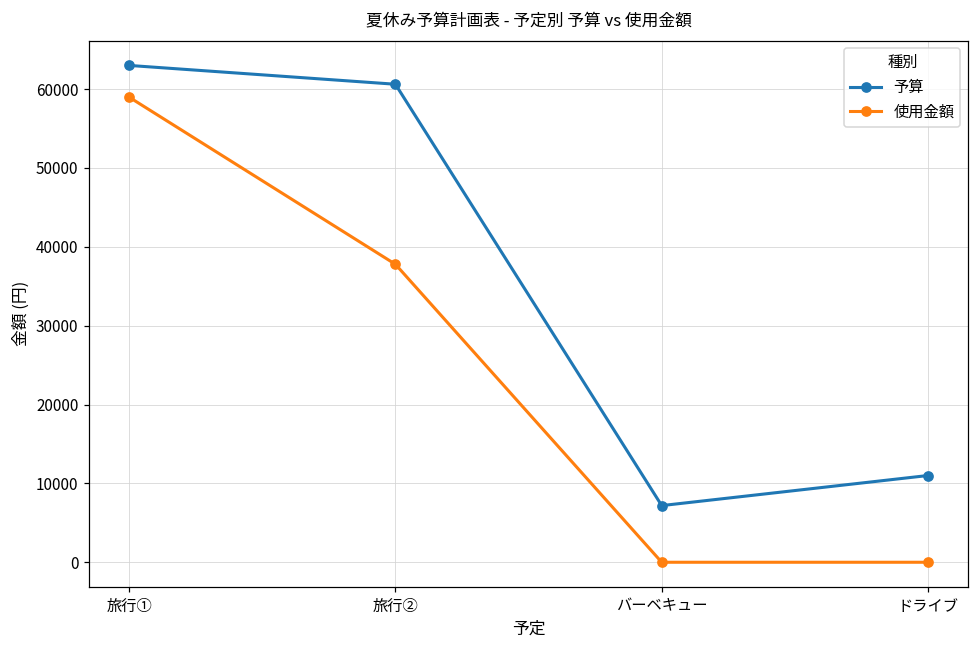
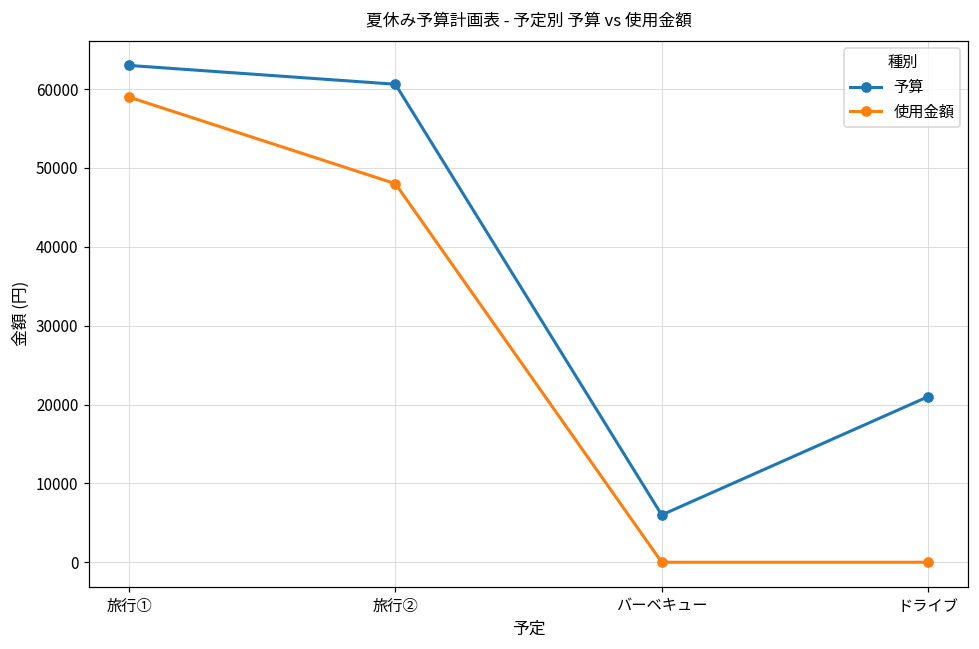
使用金額, 旅行②: 38000 -> 48000
予算, バーベキュー: 7000 -> 6000
予算, ドライブ: 11000 -> 21000
